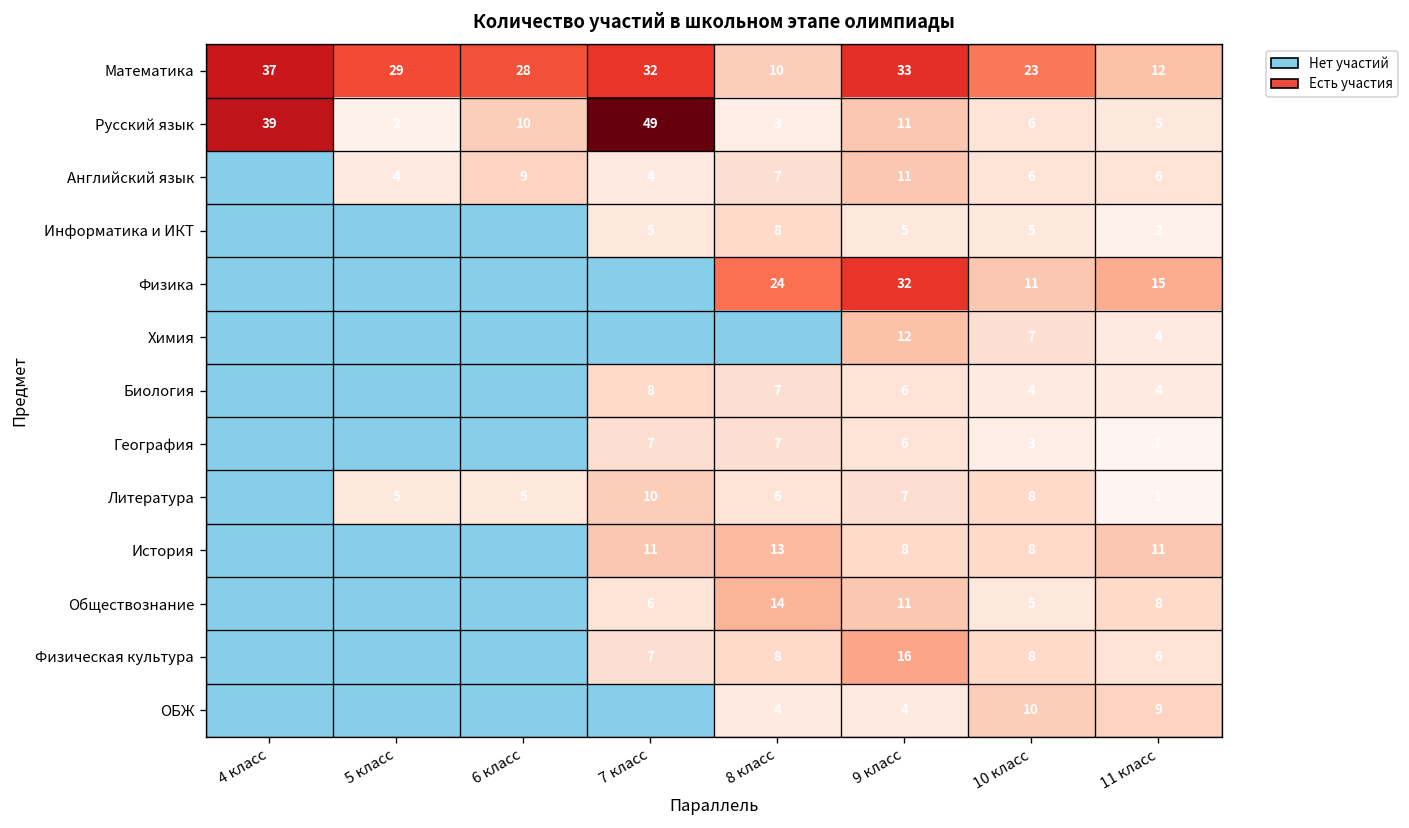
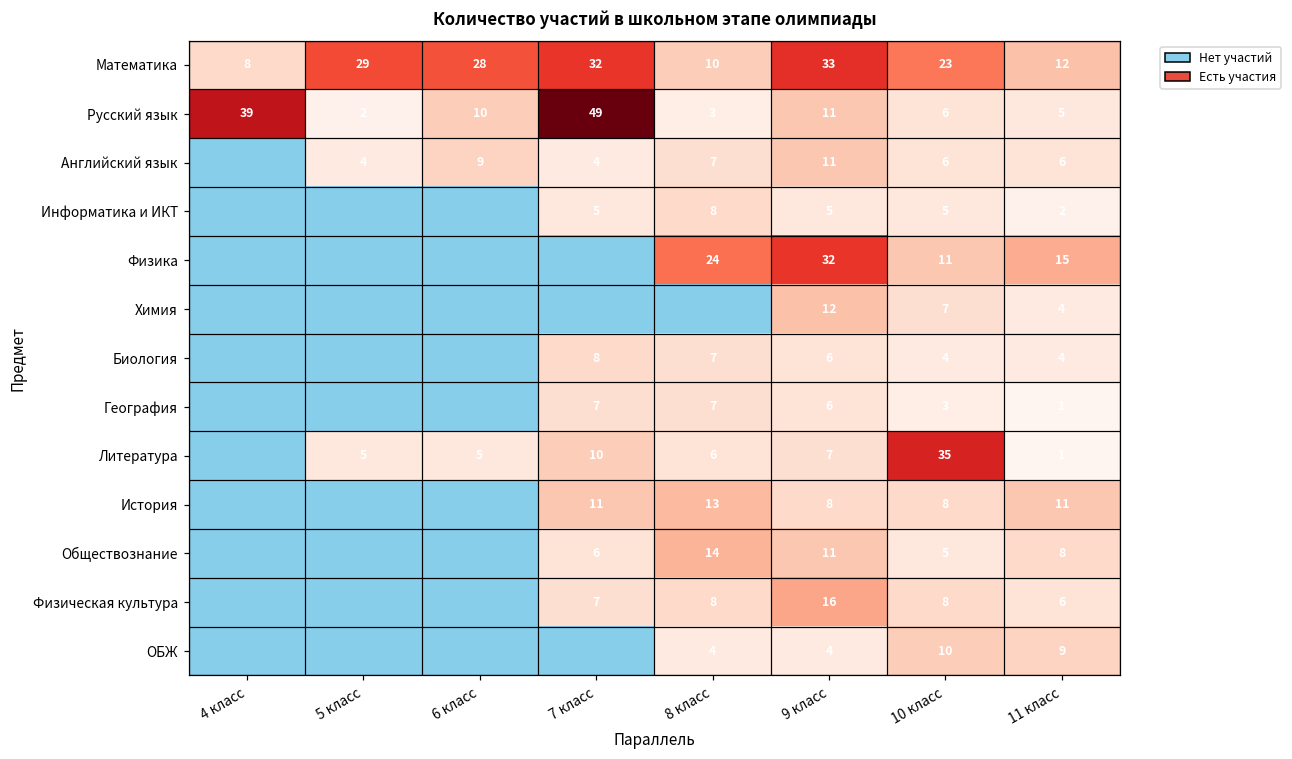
Математика, 4 класс: 37 -> 8
Литература, 10 класс: 8 -> 35
